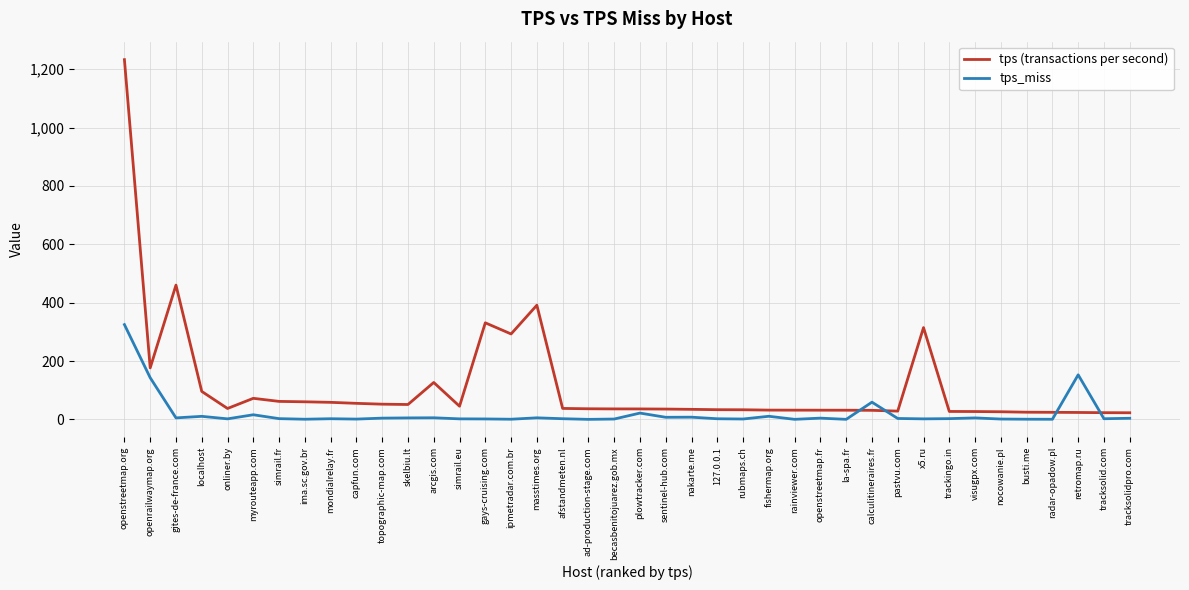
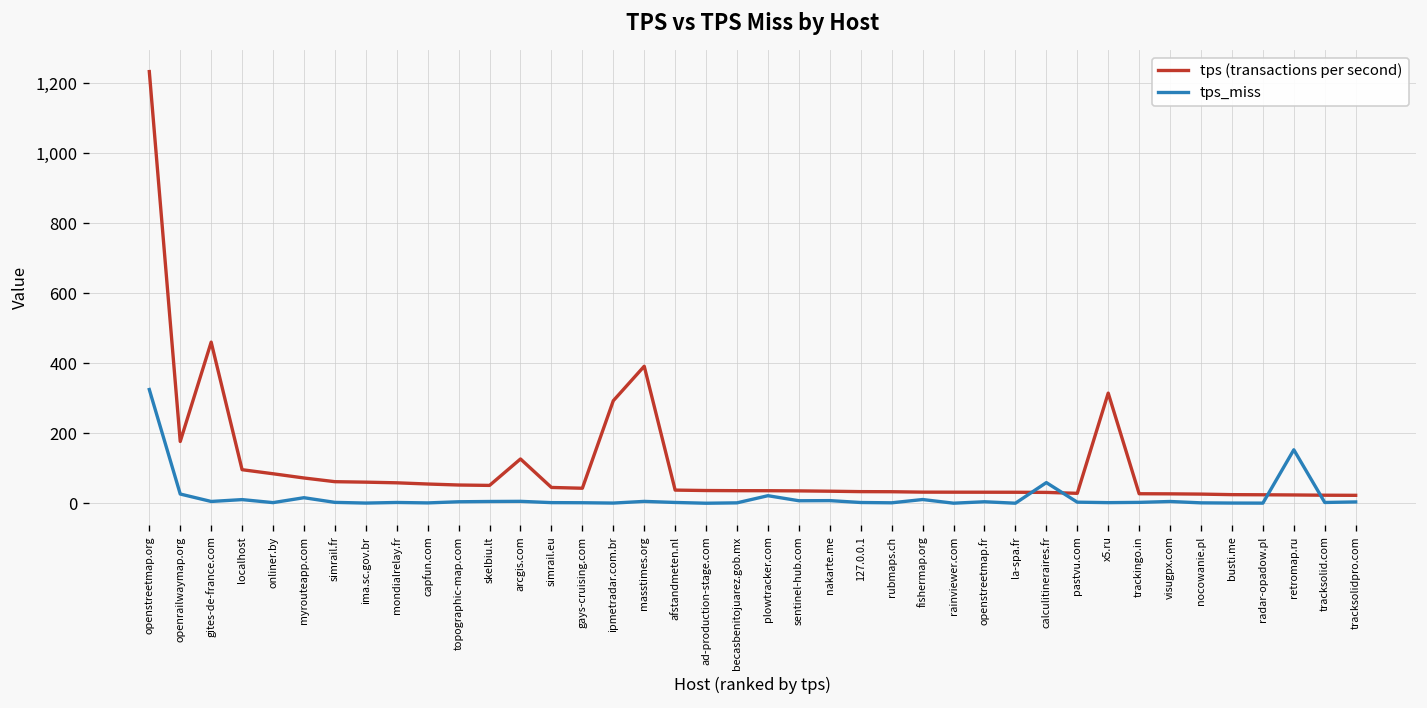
tps_miss, openrailwaymap.org: 140 -> 30
tps (transactions per second), onliner.by: 40 -> 80
tps (transactions per second), gays-cruising.com: 330 -> 40
